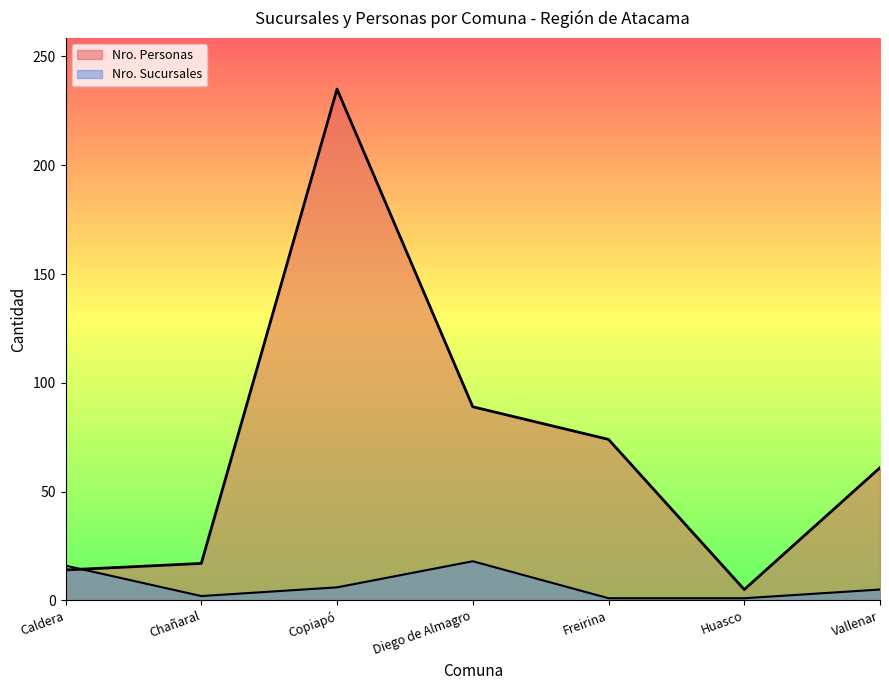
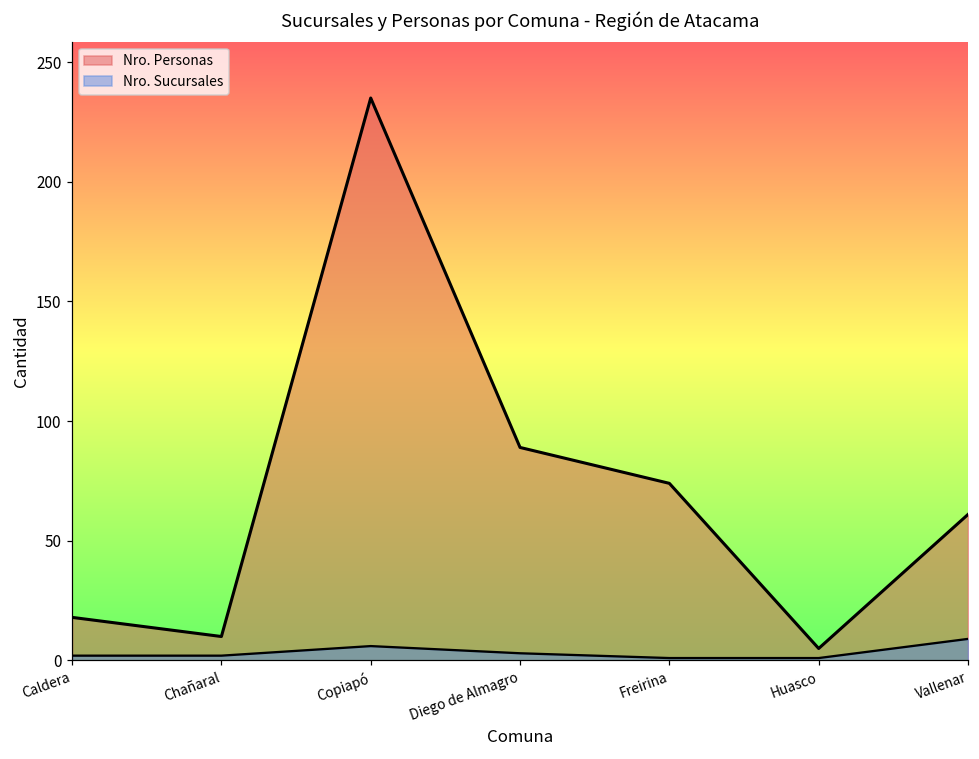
Nro. Personas, Caldera: 14 -> 18
Nro. Sucursales, Caldera: 16 -> 2
Nro. Personas, Chañaral: 17 -> 10
Nro. Sucursales, Diego de Almagro: 18 -> 3
Nro. Sucursales, Vallenar: 5 -> 9
